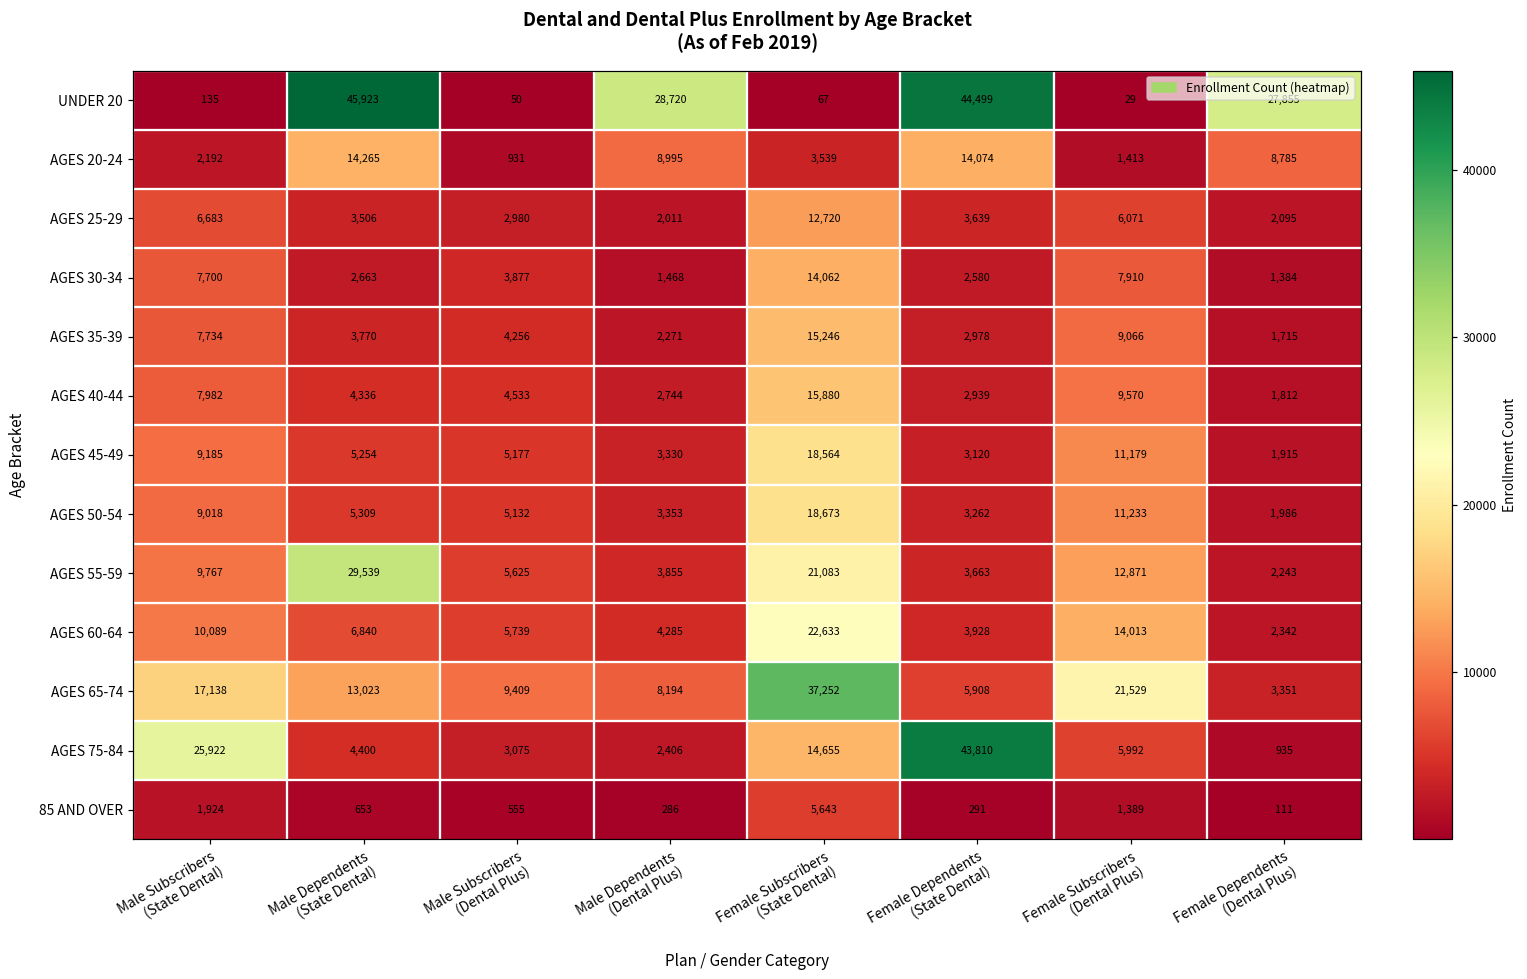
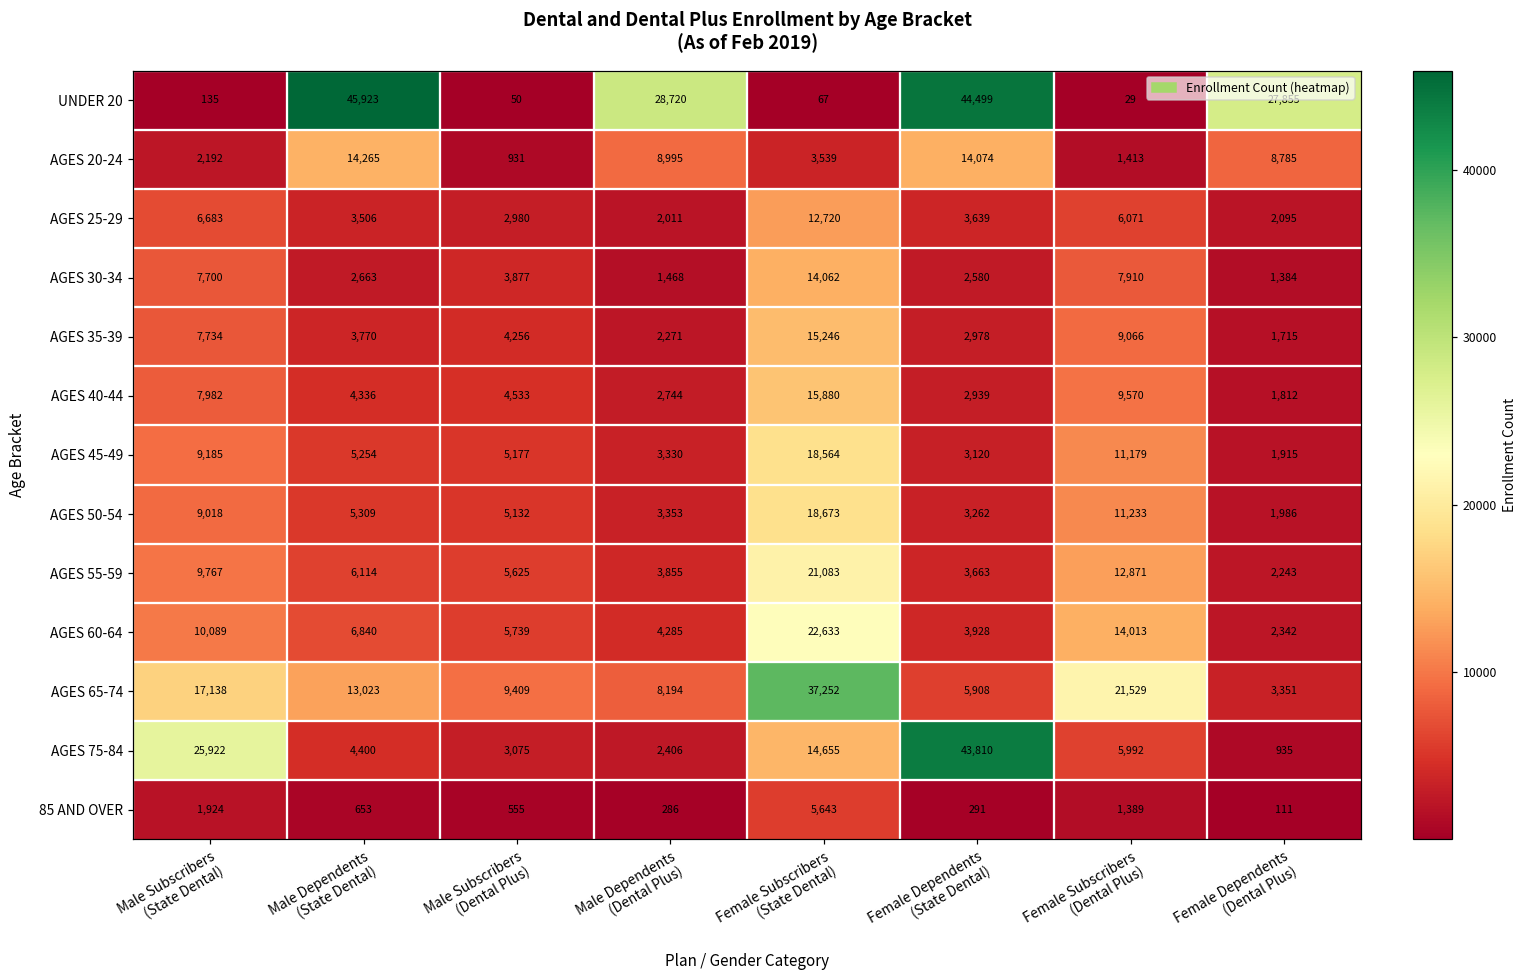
AGES 55-59, Male Dependents (State Dental): 29,539 -> 6,114
